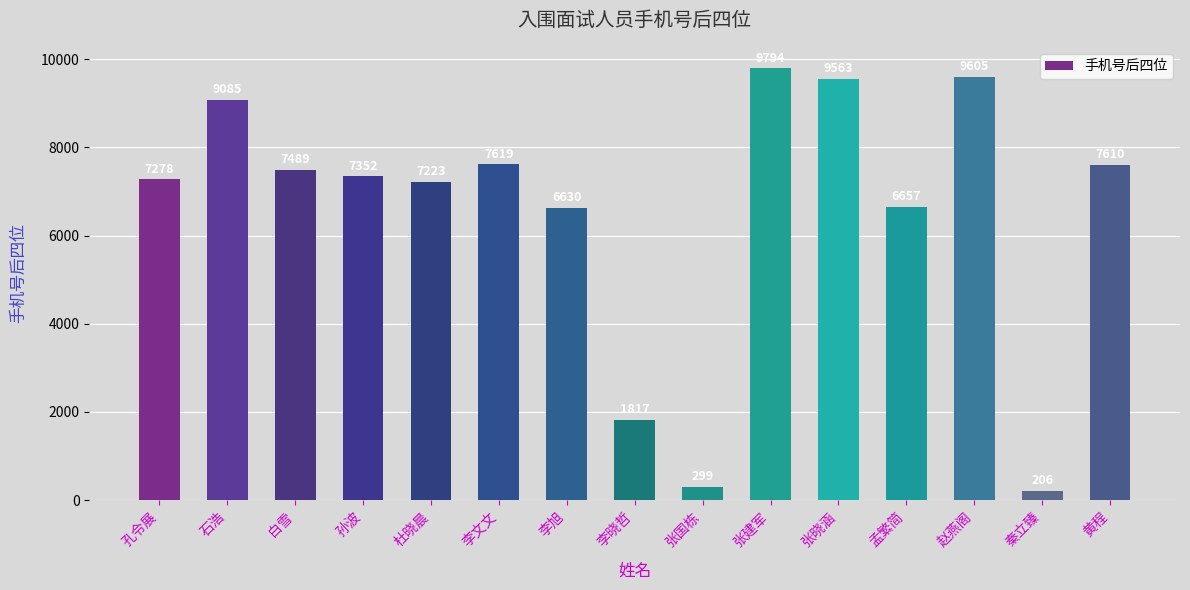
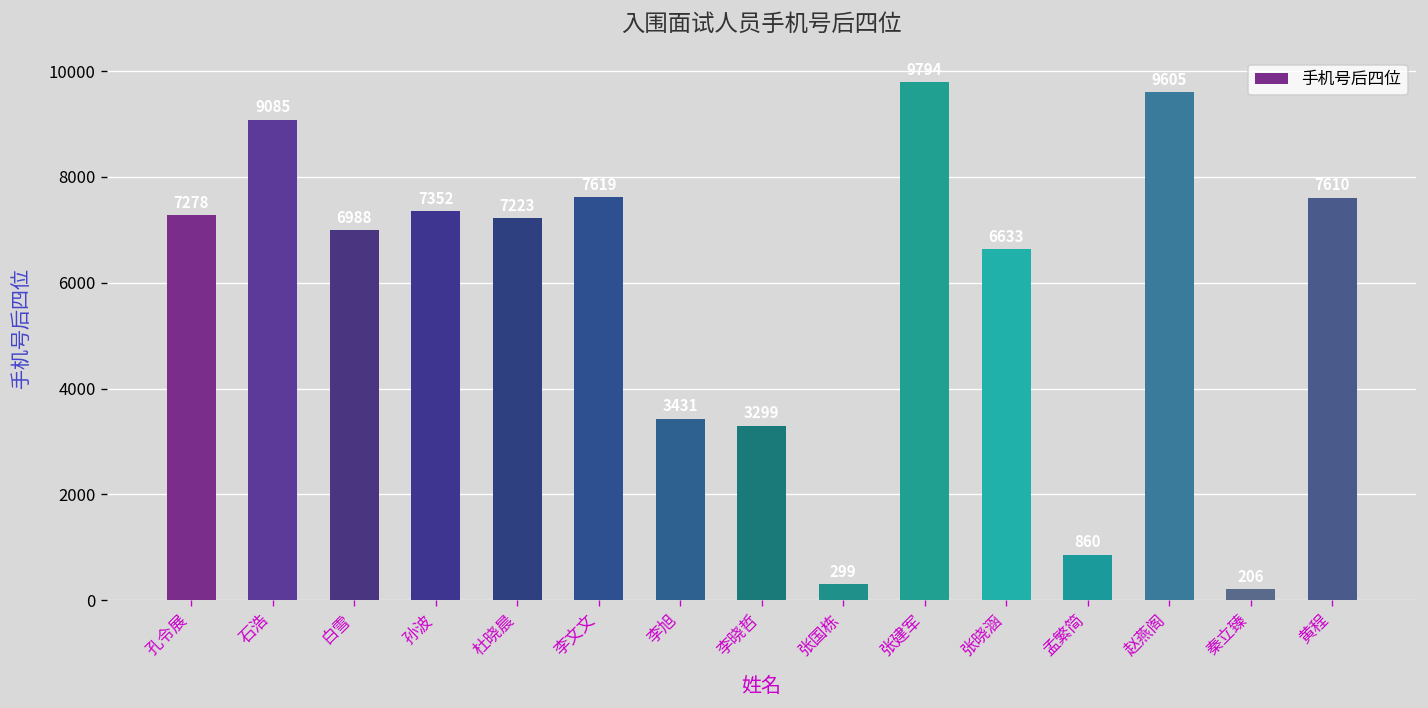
白雪: 7500 -> 7000
李旭: 6600 -> 3400
李晓哲: 1800 -> 3300
张晓涵: 9600 -> 6600
孟繁简: 6700 -> 900
